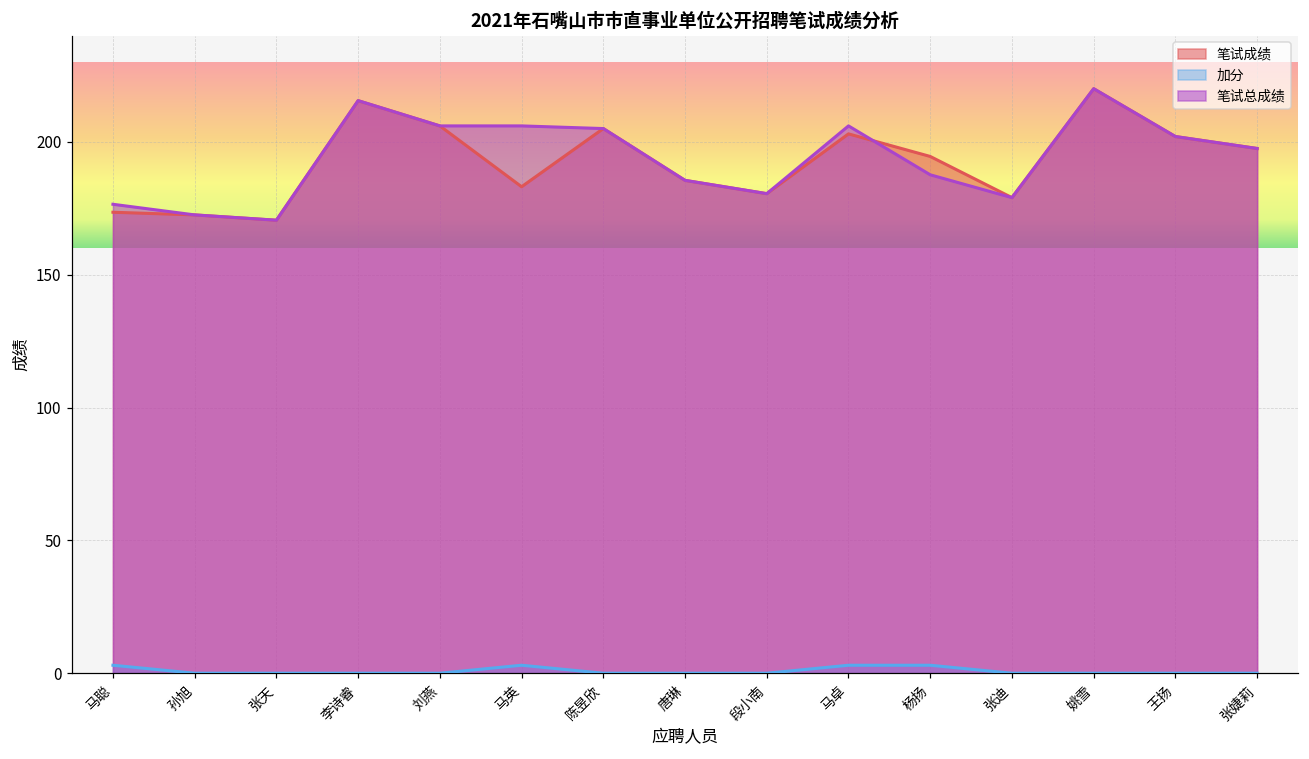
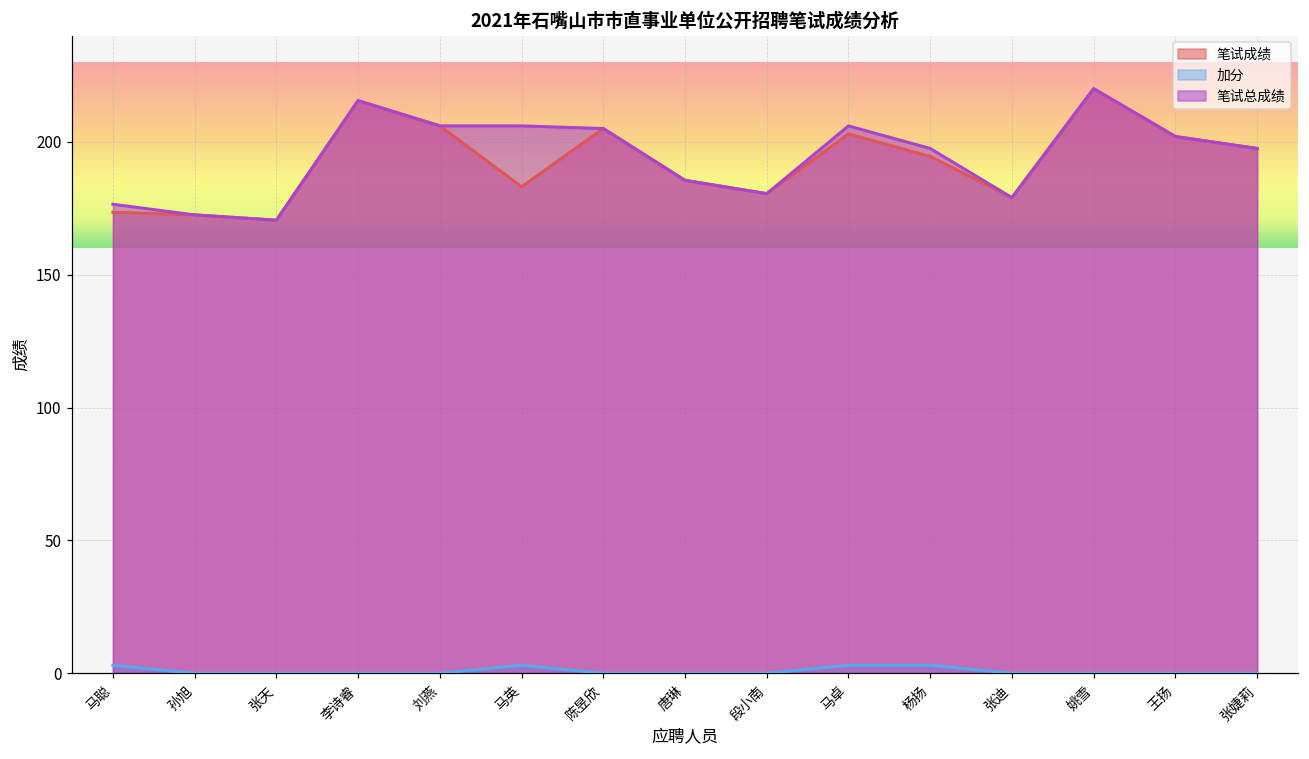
笔试总成绩, 杨扬: 188 -> 198
